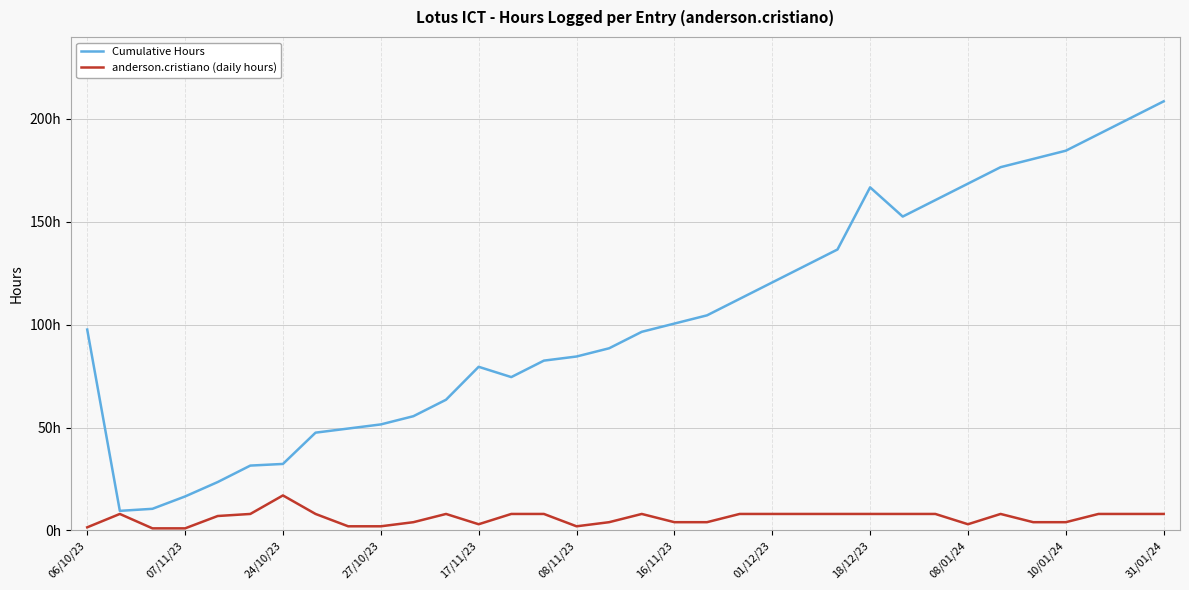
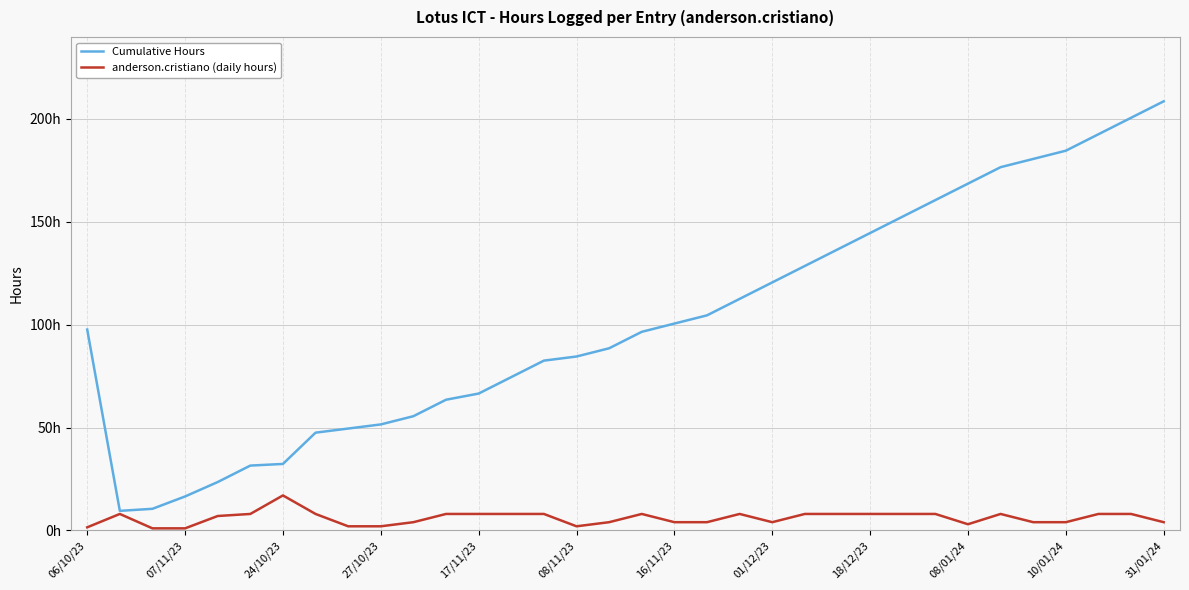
Cumulative Hours, 17/11/23: 80h -> 67h
anderson.cristiano (daily hours), 17/11/23: 3h -> 8h
anderson.cristiano (daily hours), 01/12/23: 8h -> 4h
Cumulative Hours, 18/12/23: 167h -> 145h
anderson.cristiano (daily hours), 31/01/24: 8h -> 4h
